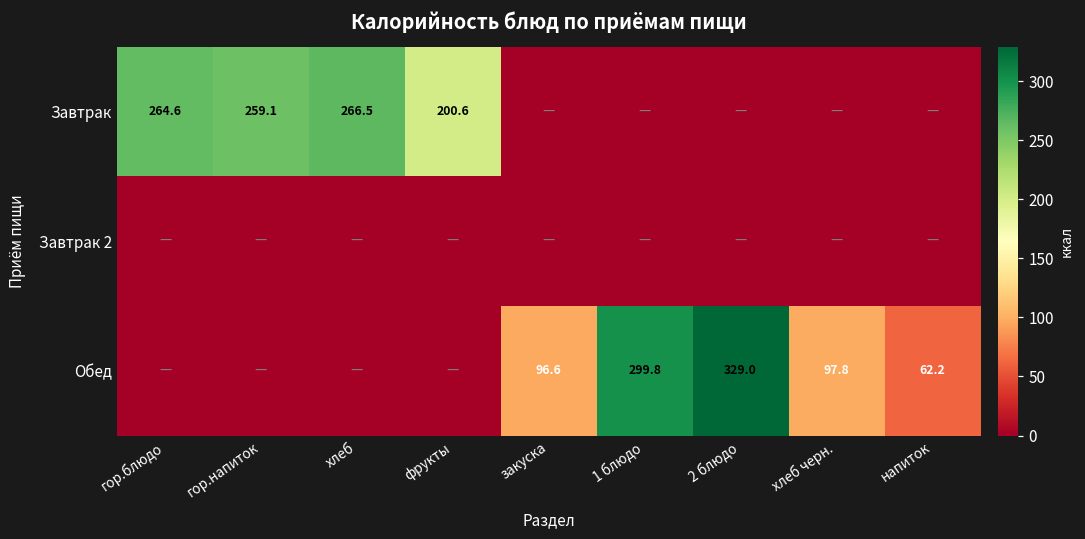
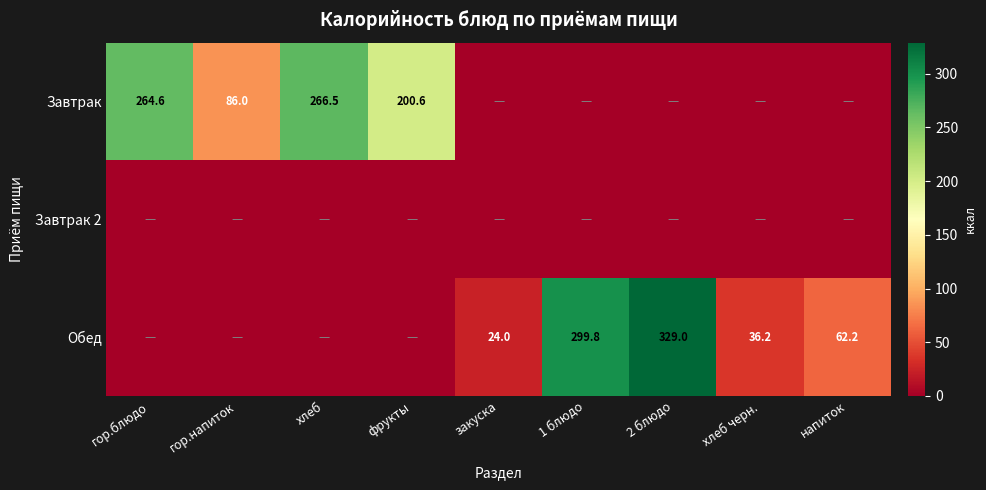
Завтрак, гор.напиток: 259.1 -> 86.0
Обед, закуска: 96.6 -> 24.0
Обед, хлеб черн.: 97.8 -> 36.2
